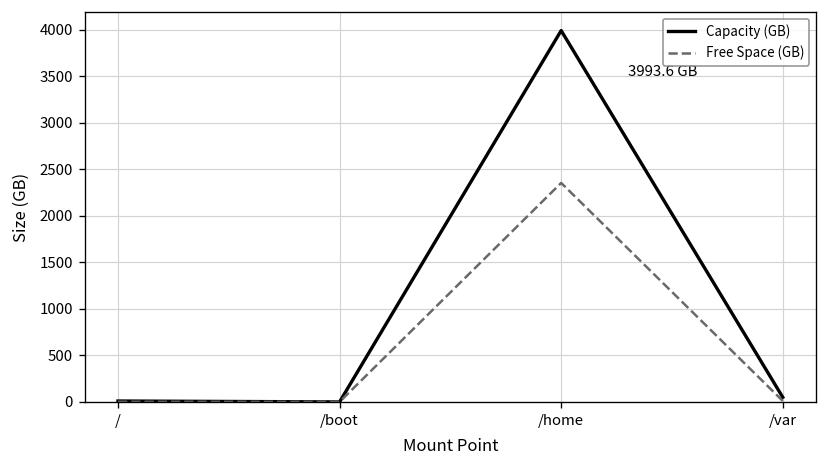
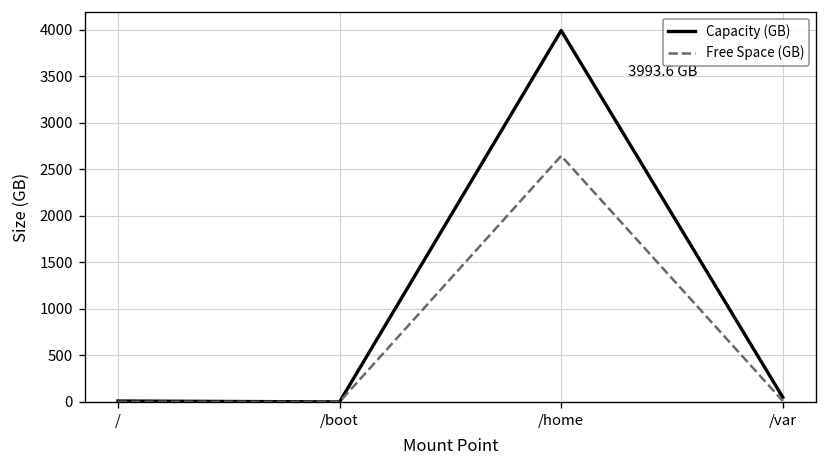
Free Space (GB), /home: 2400 -> 2600
